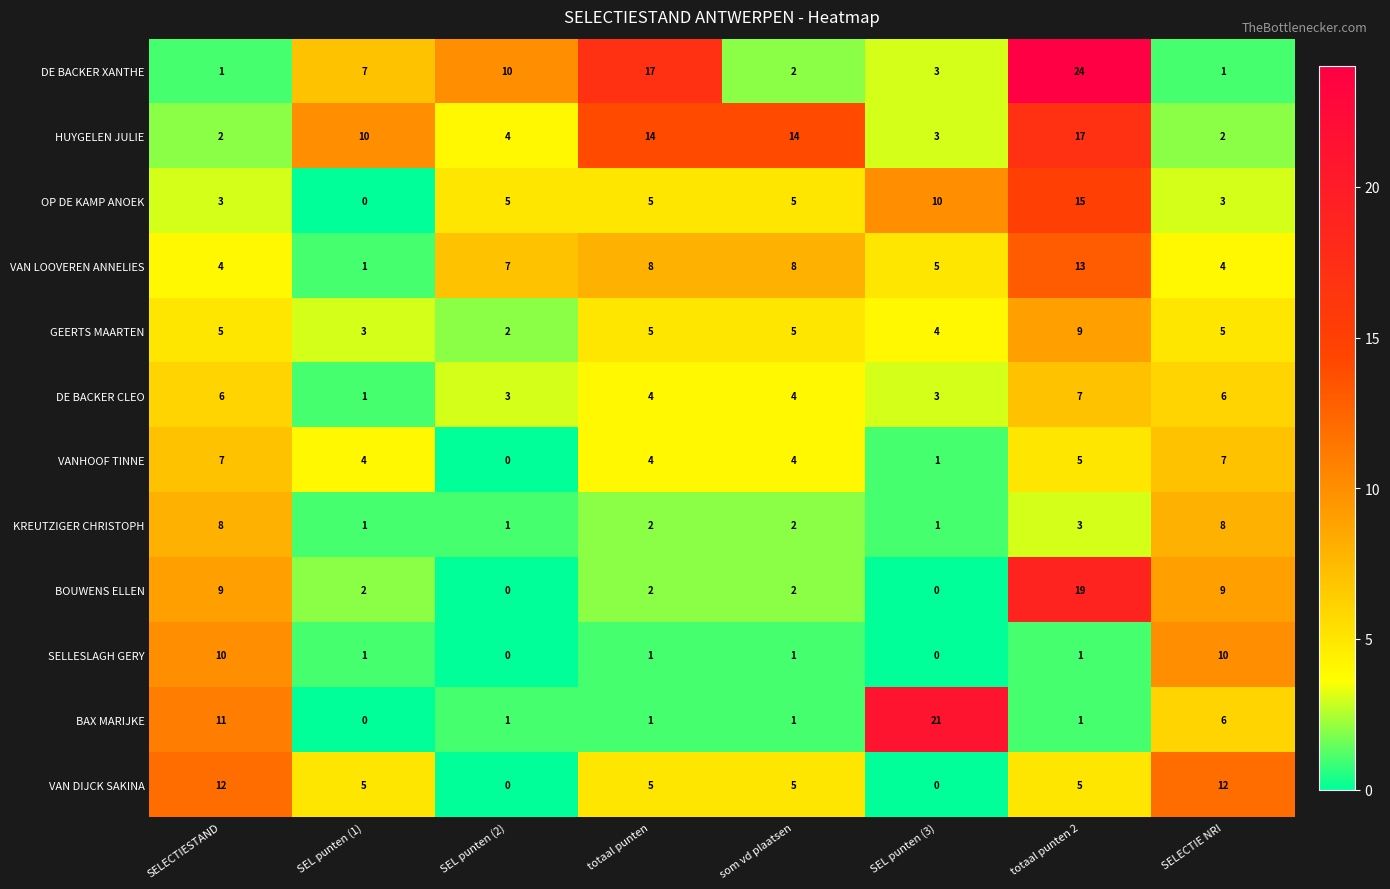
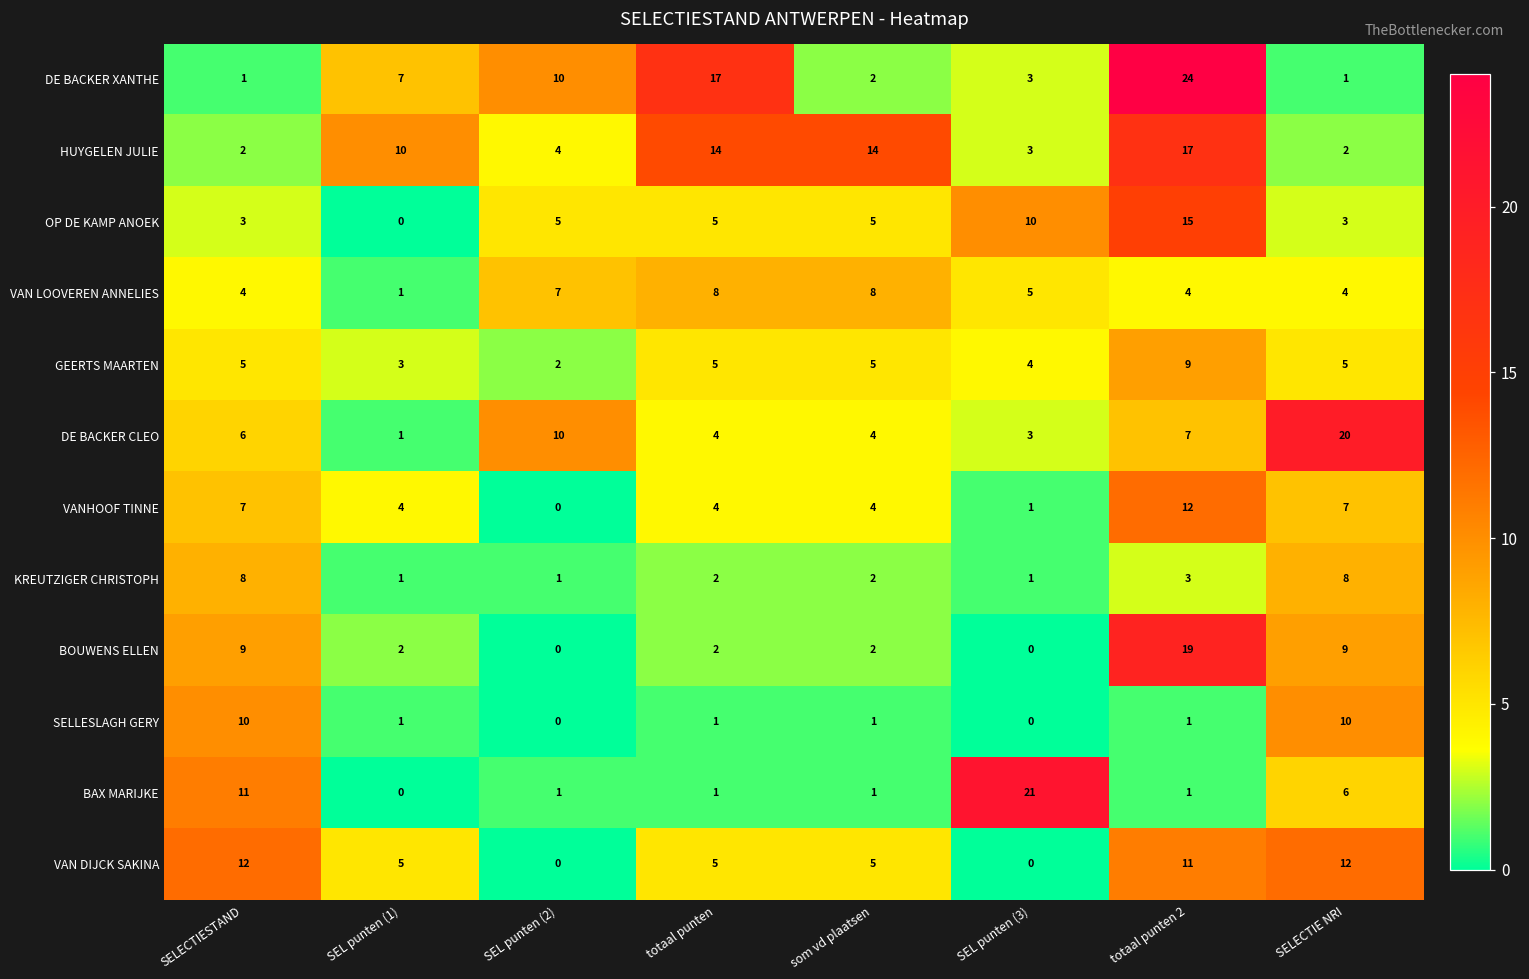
VAN LOOVEREN ANNELIES, totaal punten 2: 13 -> 4
DE BACKER CLEO, SEL punten (2): 3 -> 10
DE BACKER CLEO, SELECTIE NRI: 6 -> 20
VANHOOF TINNE, totaal punten 2: 5 -> 12
VAN DIJCK SAKINA, totaal punten 2: 5 -> 11
